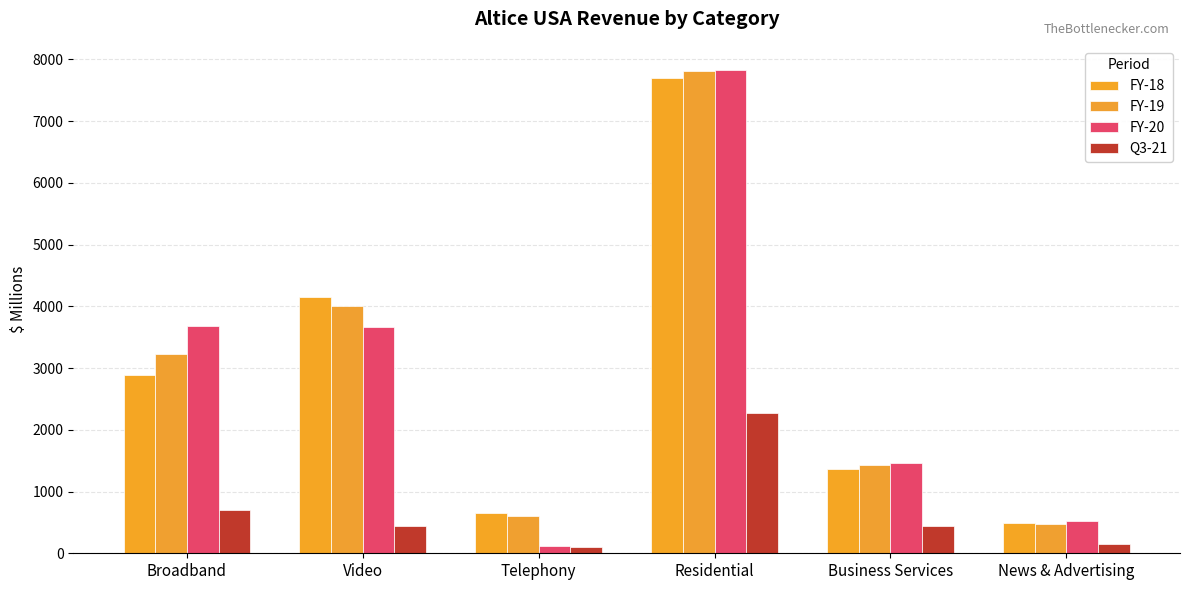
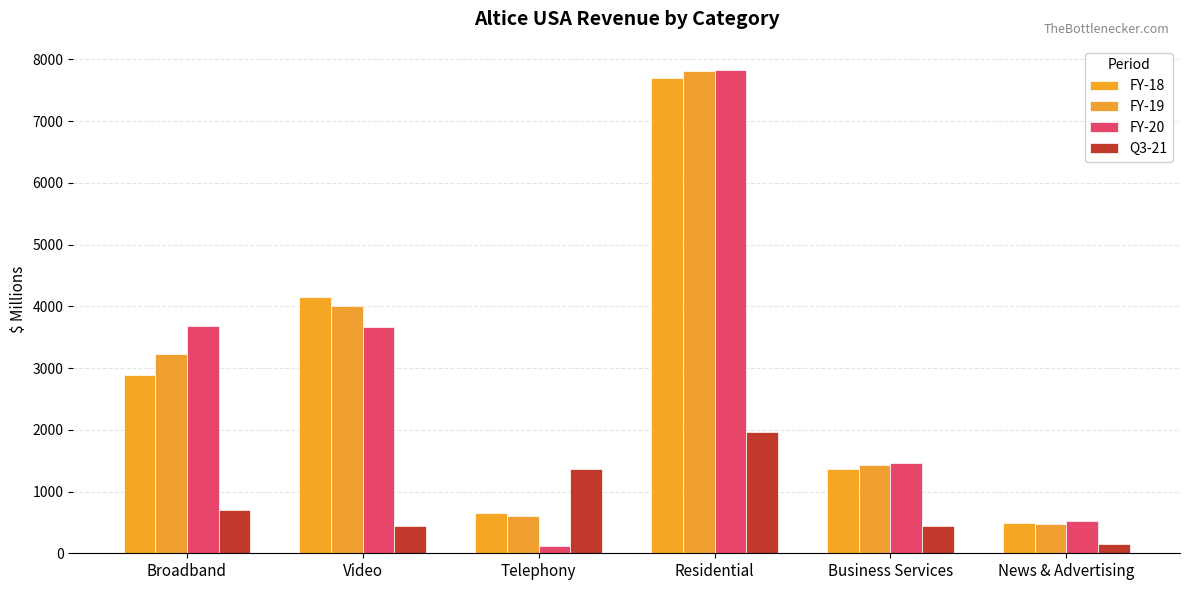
Q3-21, Telephony: 100 -> 1400
Q3-21, Residential: 2300 -> 2000
